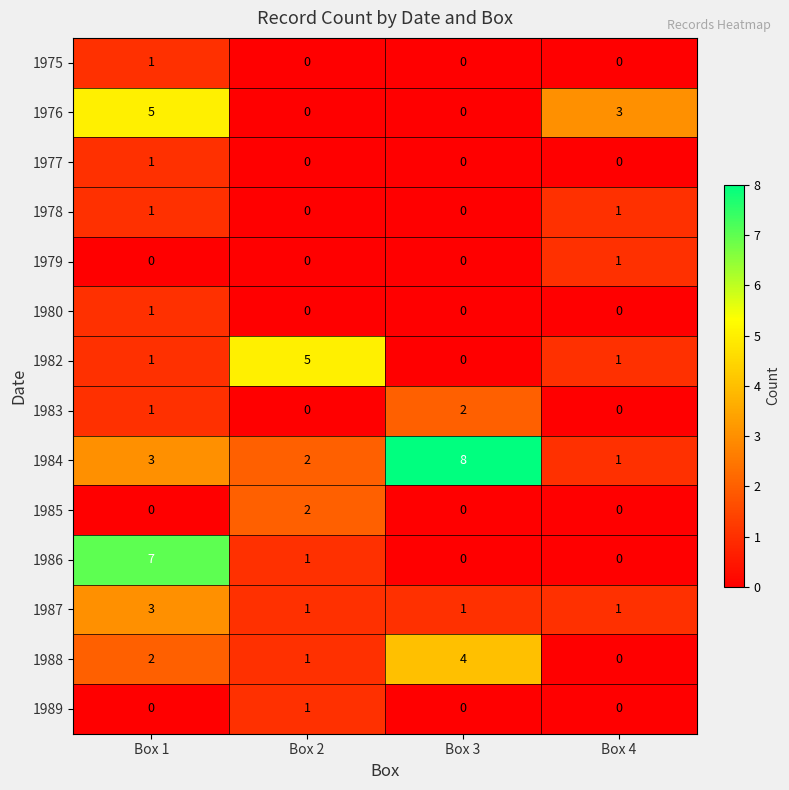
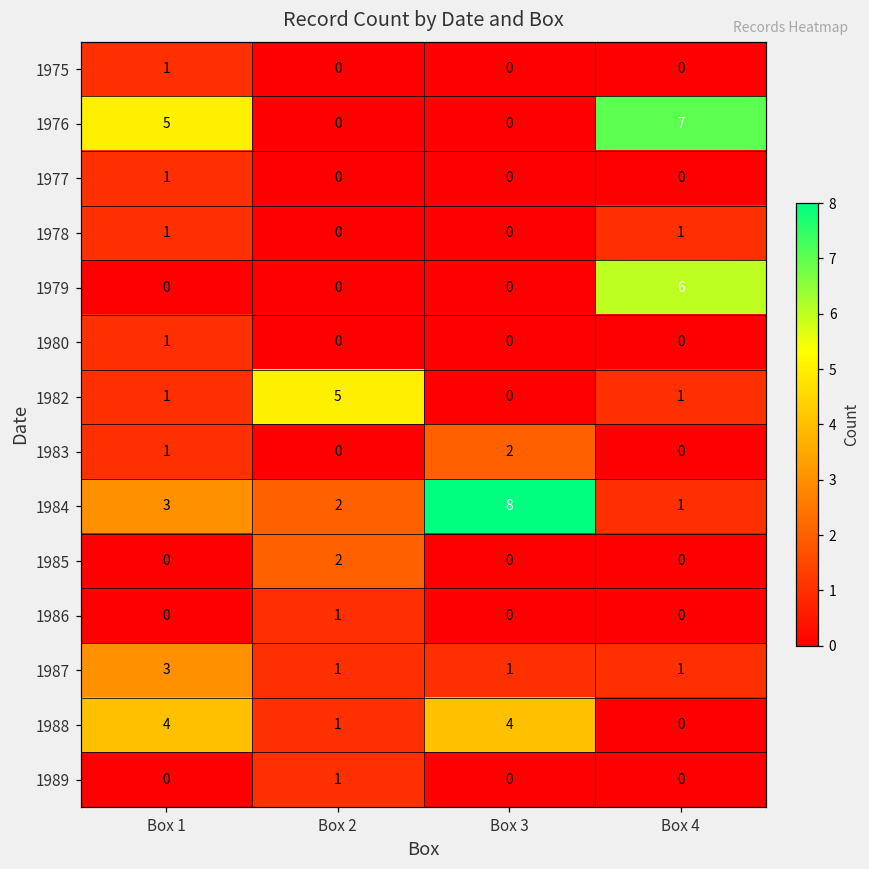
1976, Box 4: 3 -> 7
1979, Box 4: 1 -> 6
1986, Box 1: 7 -> 0
1988, Box 1: 2 -> 4
